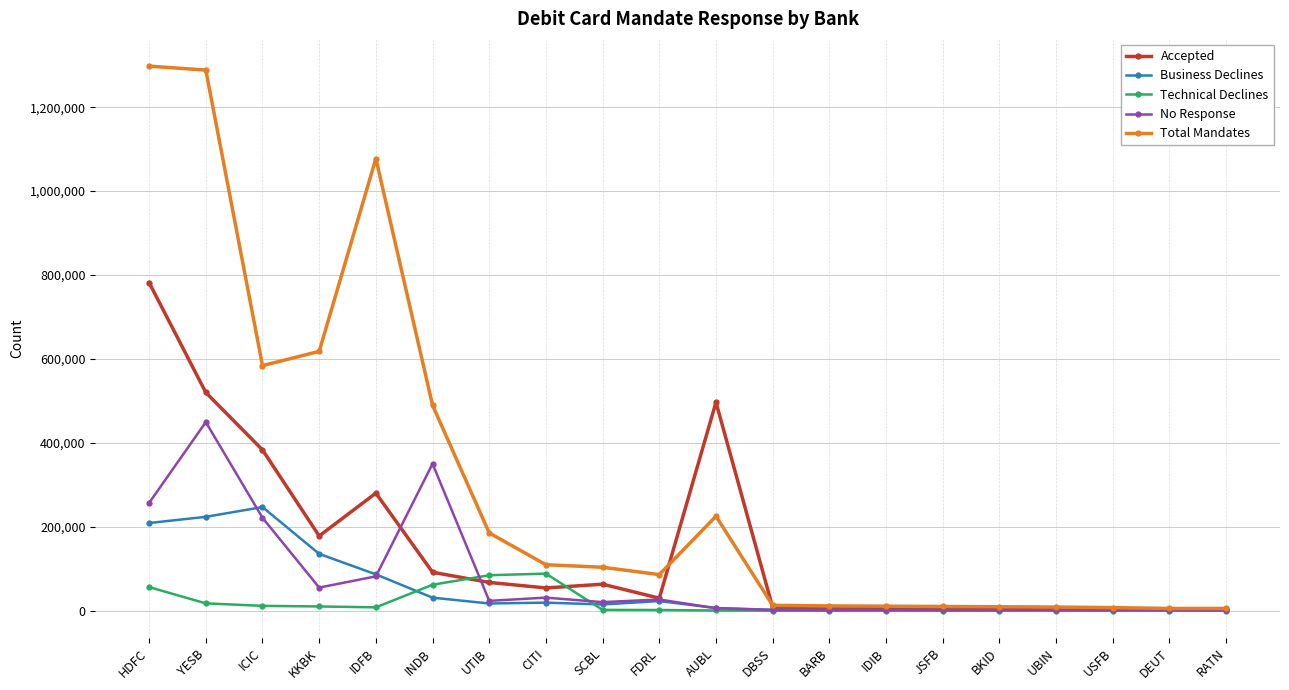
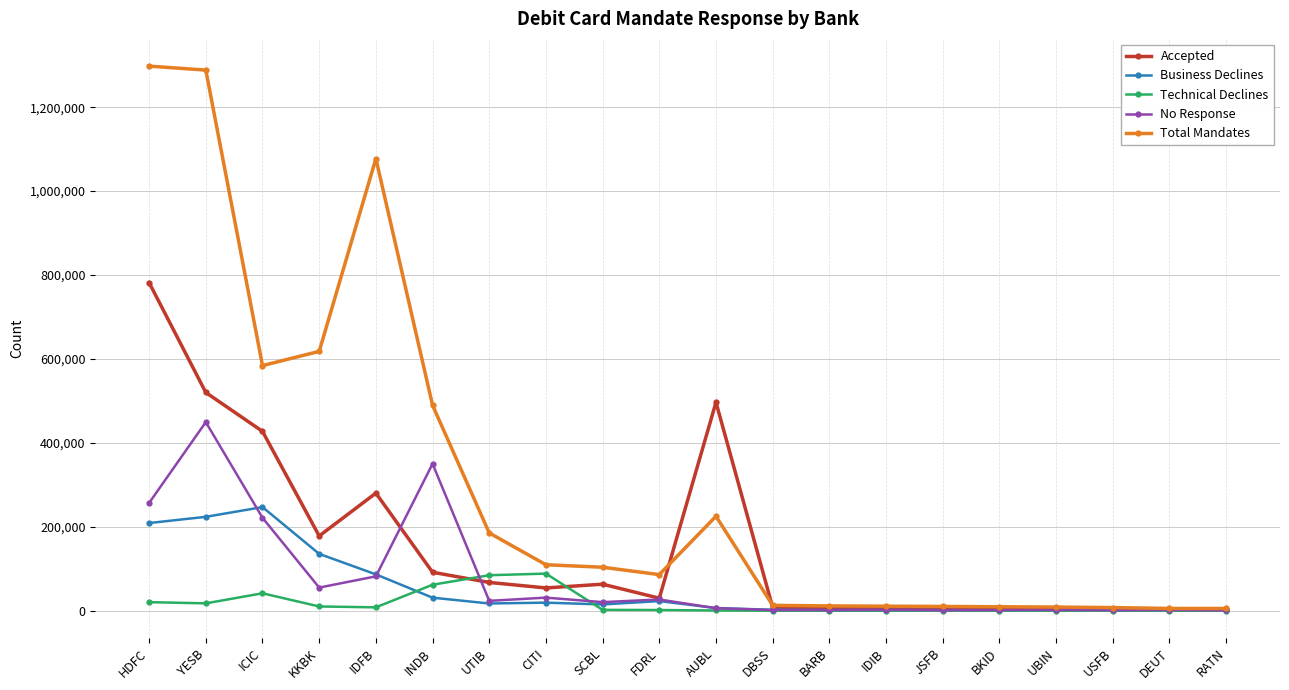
Technical Declines, HDFC: 60,000 -> 20,000
Accepted, ICIC: 380,000 -> 430,000
Technical Declines, ICIC: 10,000 -> 40,000
